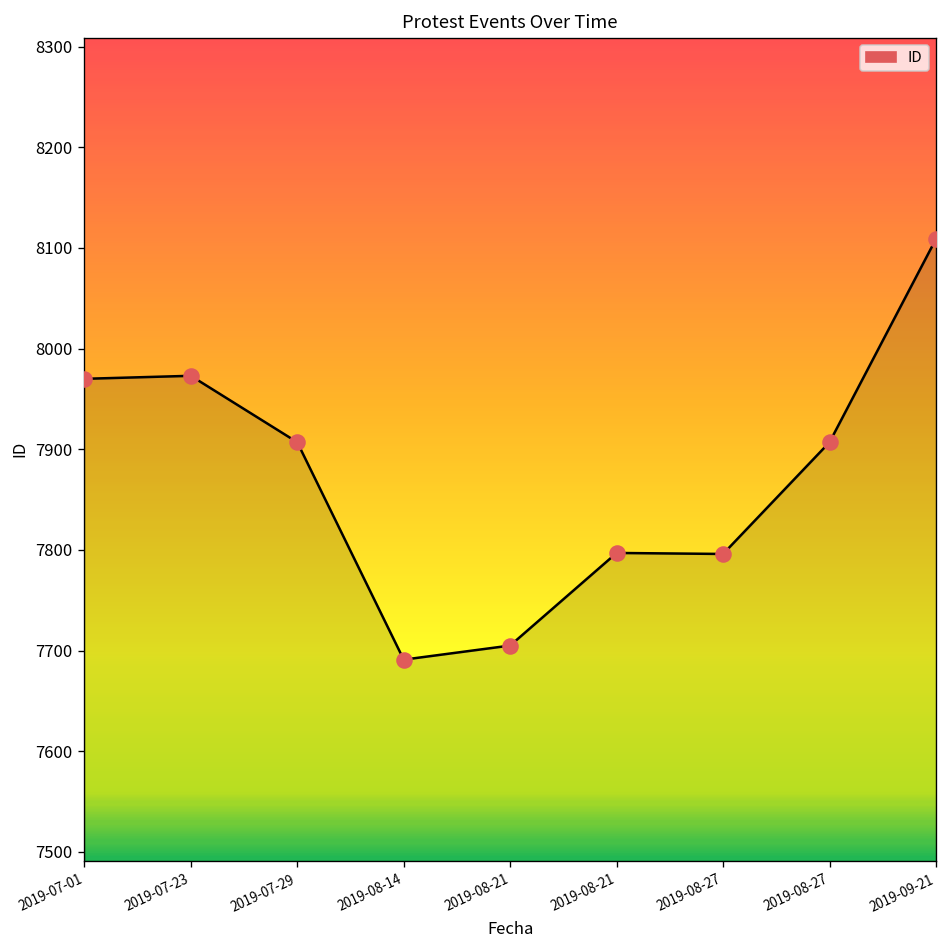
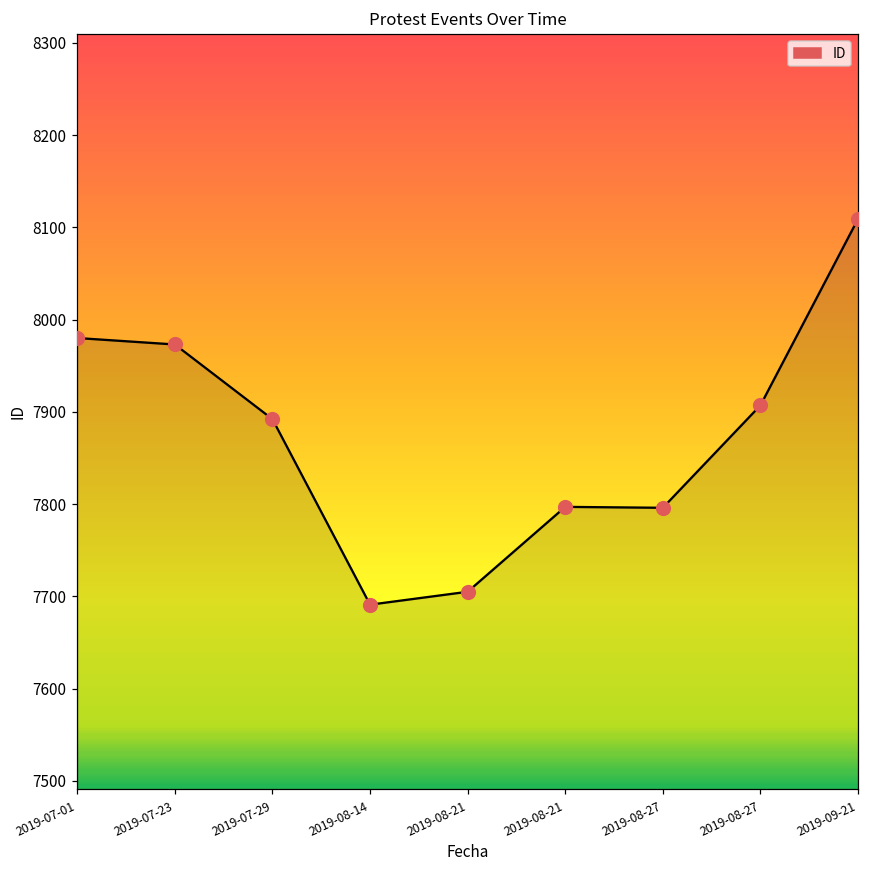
2019-07-01: 7970 -> 7980
2019-07-29: 7910 -> 7890
